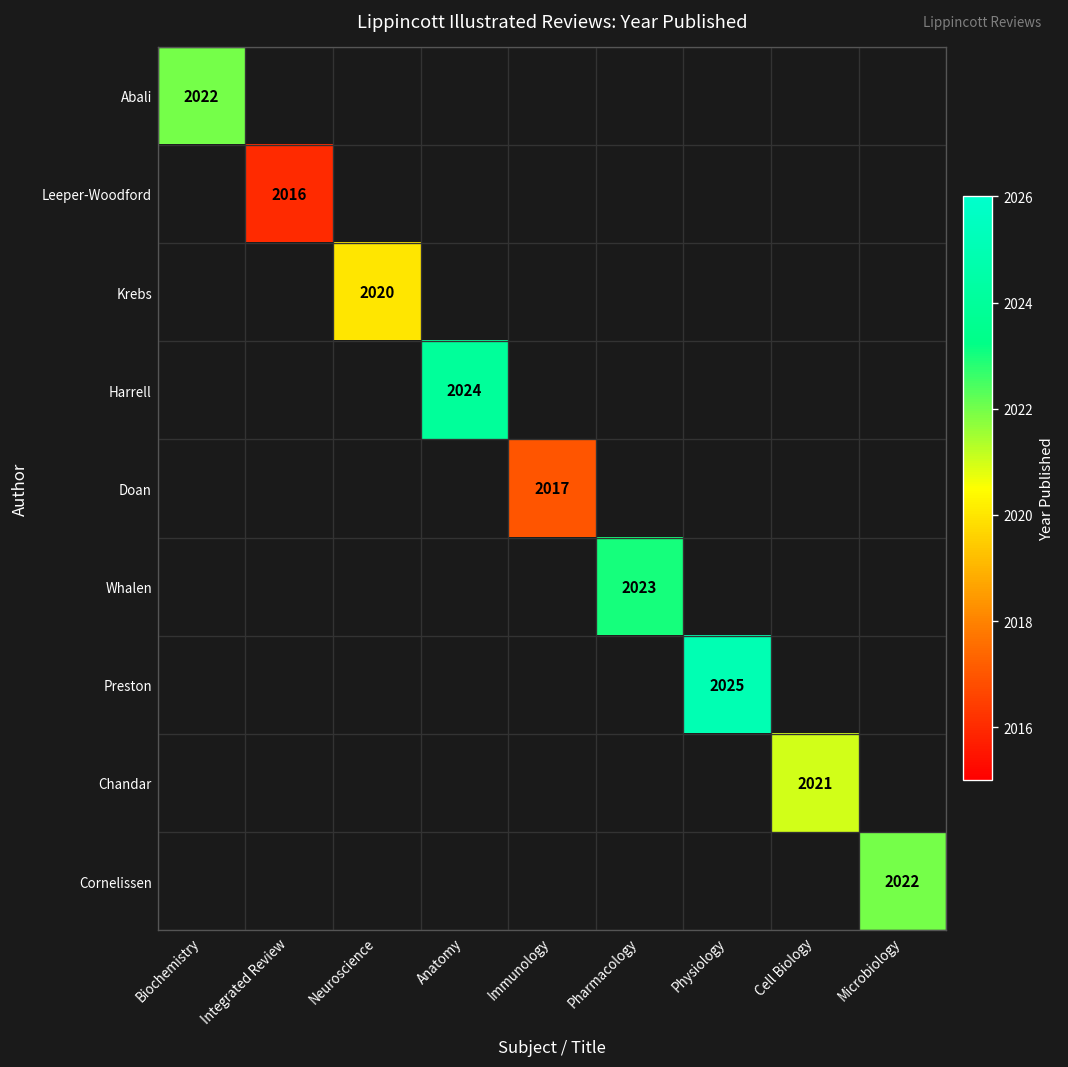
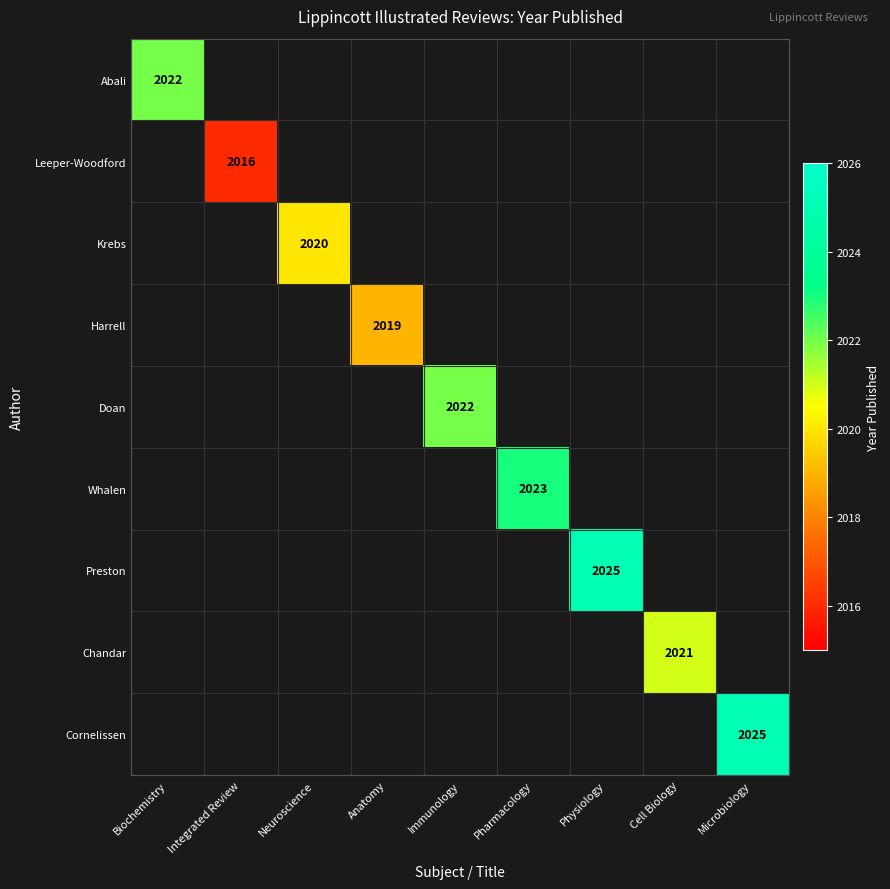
Harrell, Anatomy: 2024 -> 2019
Doan, Immunology: 2017 -> 2022
Cornelissen, Microbiology: 2022 -> 2025
